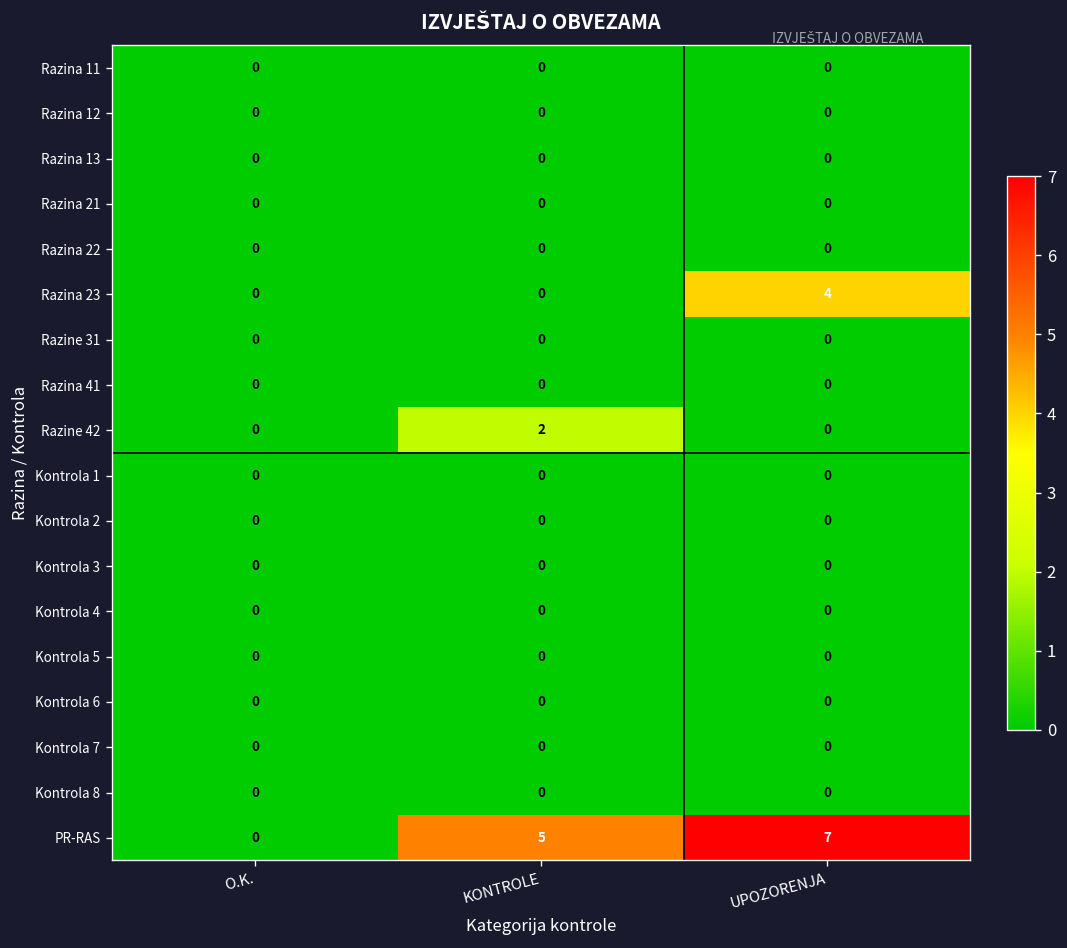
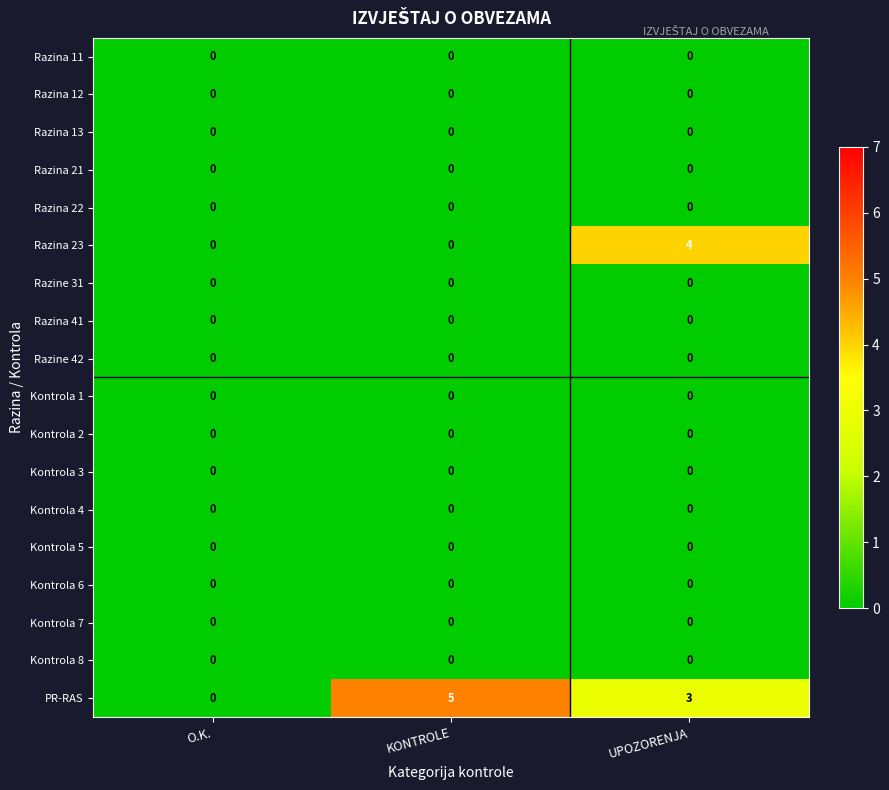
Razine 42, KONTROLE: 2 -> 0
PR-RAS, UPOZORENJA: 7 -> 3
